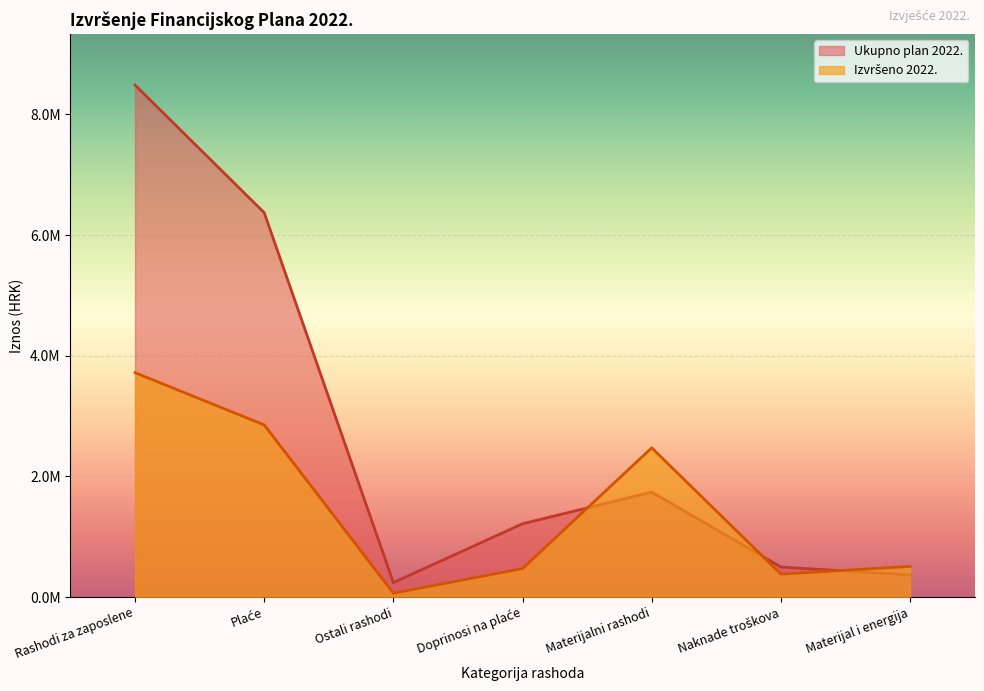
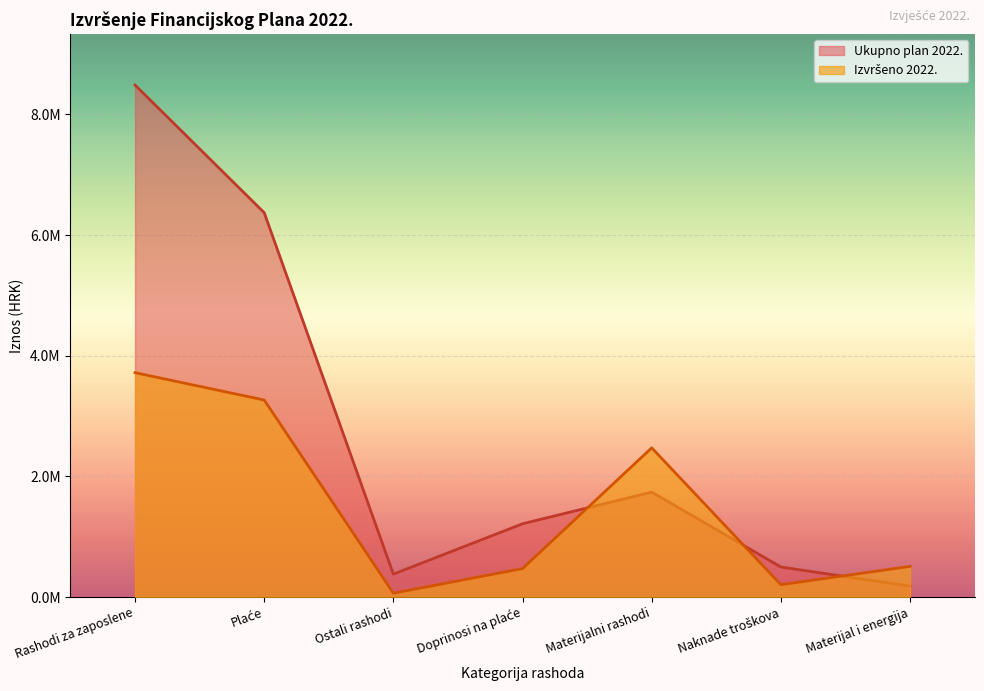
Izvršeno 2022., Plaće: 2900000 -> 3300000
Ukupno plan 2022., Ostali rashodi: 200000 -> 400000
Izvršeno 2022., Naknade troškova: 400000 -> 200000
Ukupno plan 2022., Materijal i energija: 400000 -> 200000
